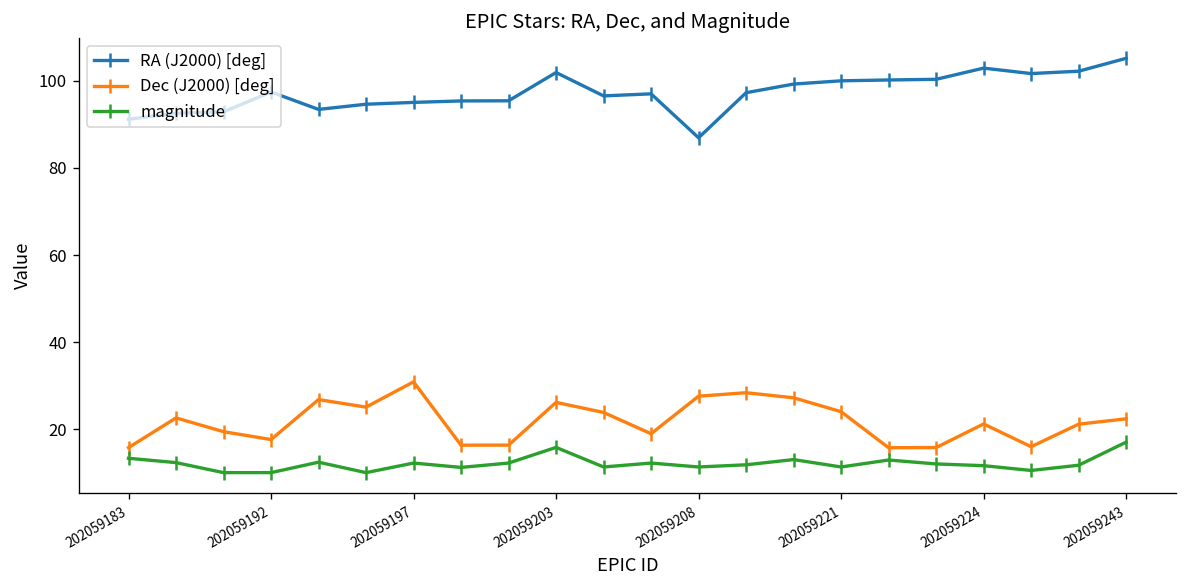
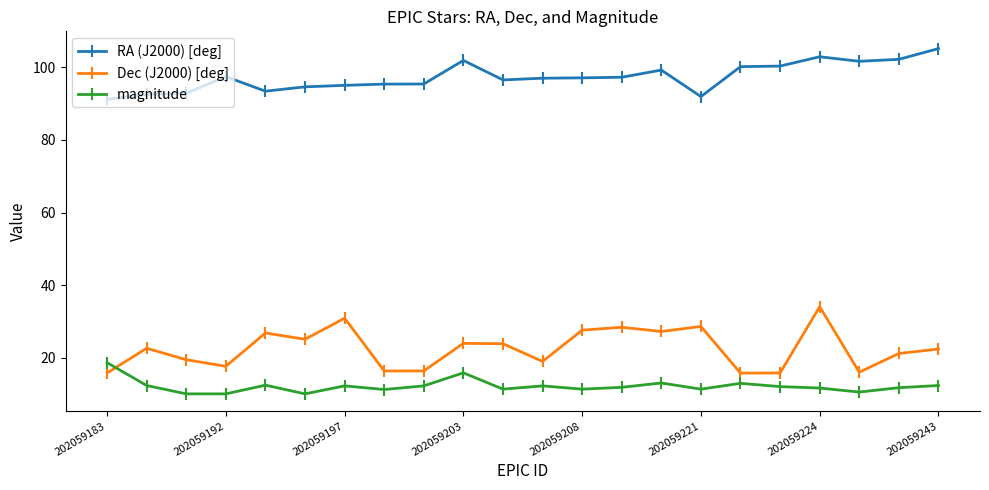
magnitude, 202059183: 13 -> 19
Dec (J2000) [deg], 202059203: 26 -> 24
RA (J2000) [deg], 202059208: 87 -> 97
RA (J2000) [deg], 202059221: 100 -> 92
Dec (J2000) [deg], 202059221: 24 -> 29
Dec (J2000) [deg], 202059224: 21 -> 34
magnitude, 202059243: 17 -> 12
